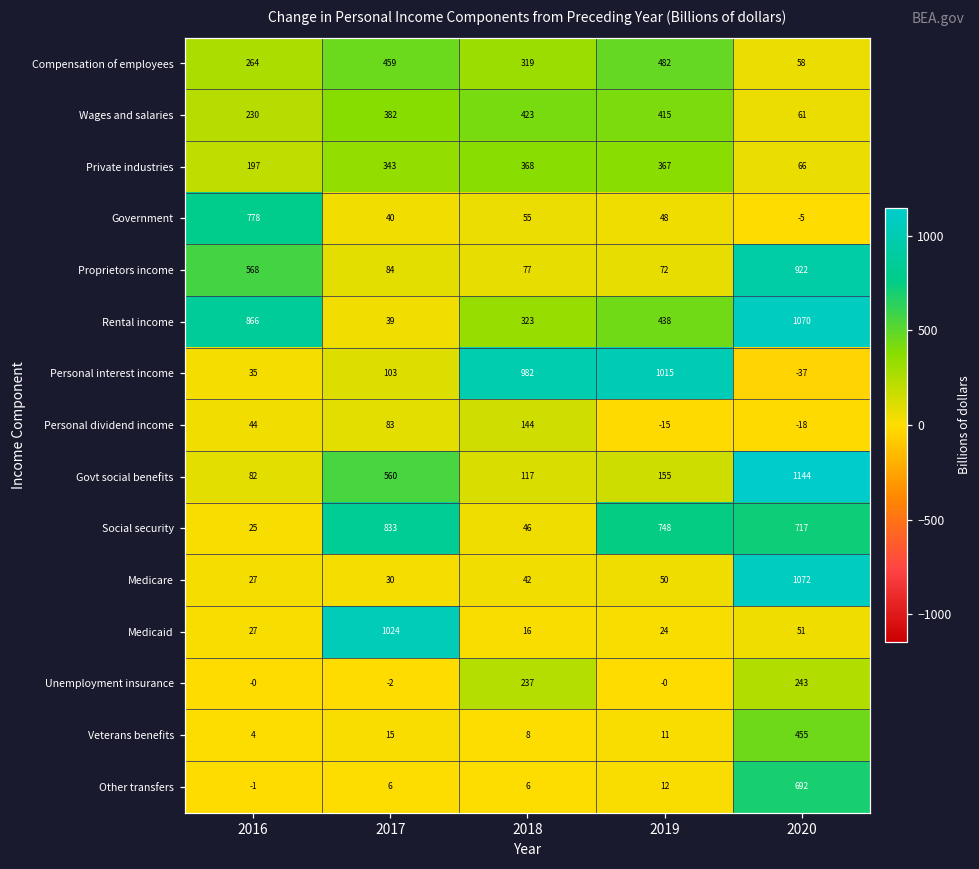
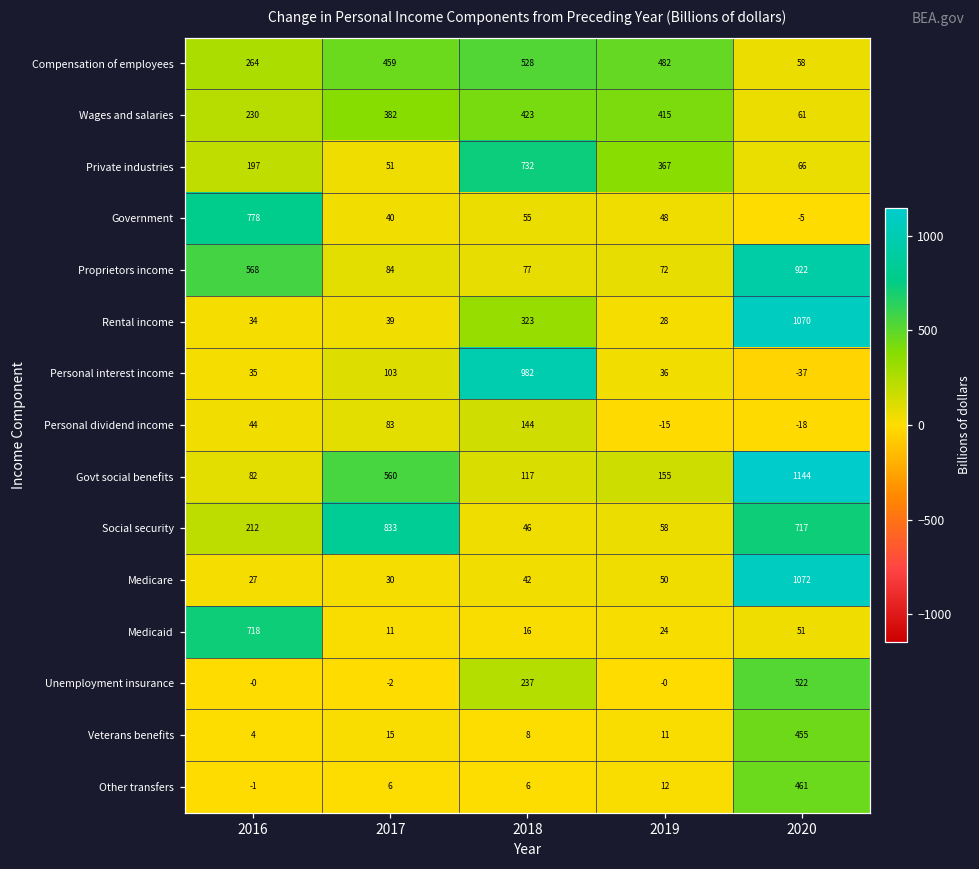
Compensation of employees, 2018: 319 -> 528
Private industries, 2017: 343 -> 51
Private industries, 2018: 368 -> 732
Rental income, 2016: 866 -> 34
Rental income, 2019: 438 -> 28
Personal interest income, 2019: 1015 -> 36
Social security, 2016: 25 -> 212
Social security, 2019: 748 -> 58
Medicaid, 2016: 27 -> 718
Medicaid, 2017: 1024 -> 11
Unemployment insurance, 2020: 243 -> 522
Other transfers, 2020: 692 -> 461
